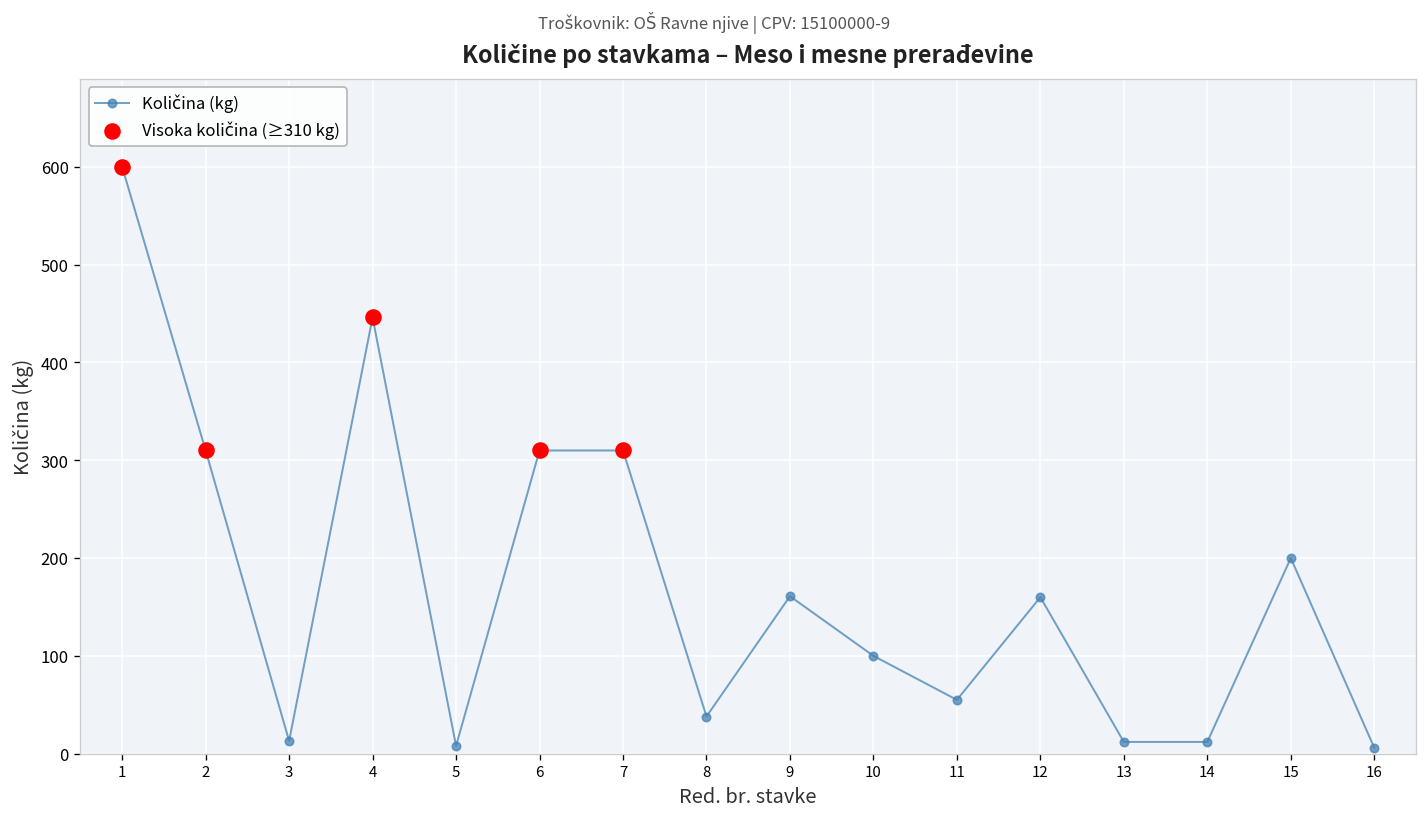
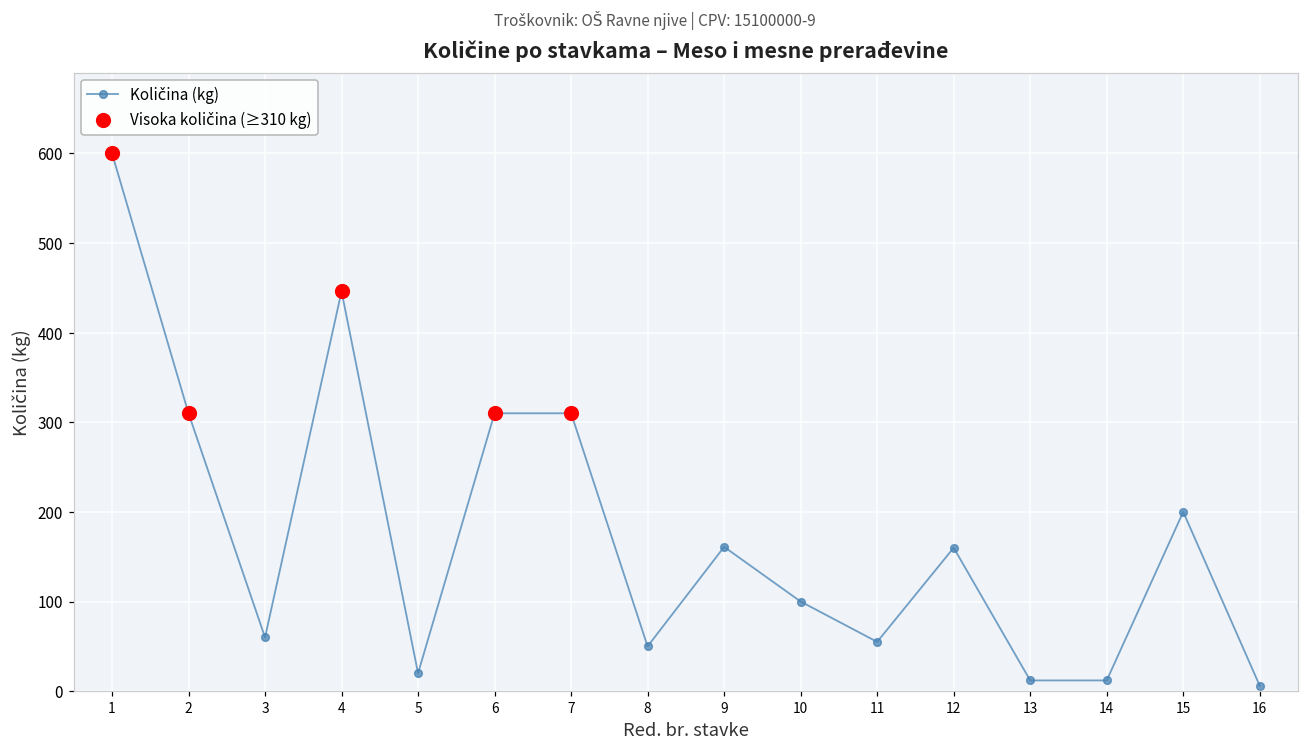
Količina (kg), 3: 10 -> 60
Količina (kg), 5: 10 -> 20
Količina (kg), 8: 40 -> 50
